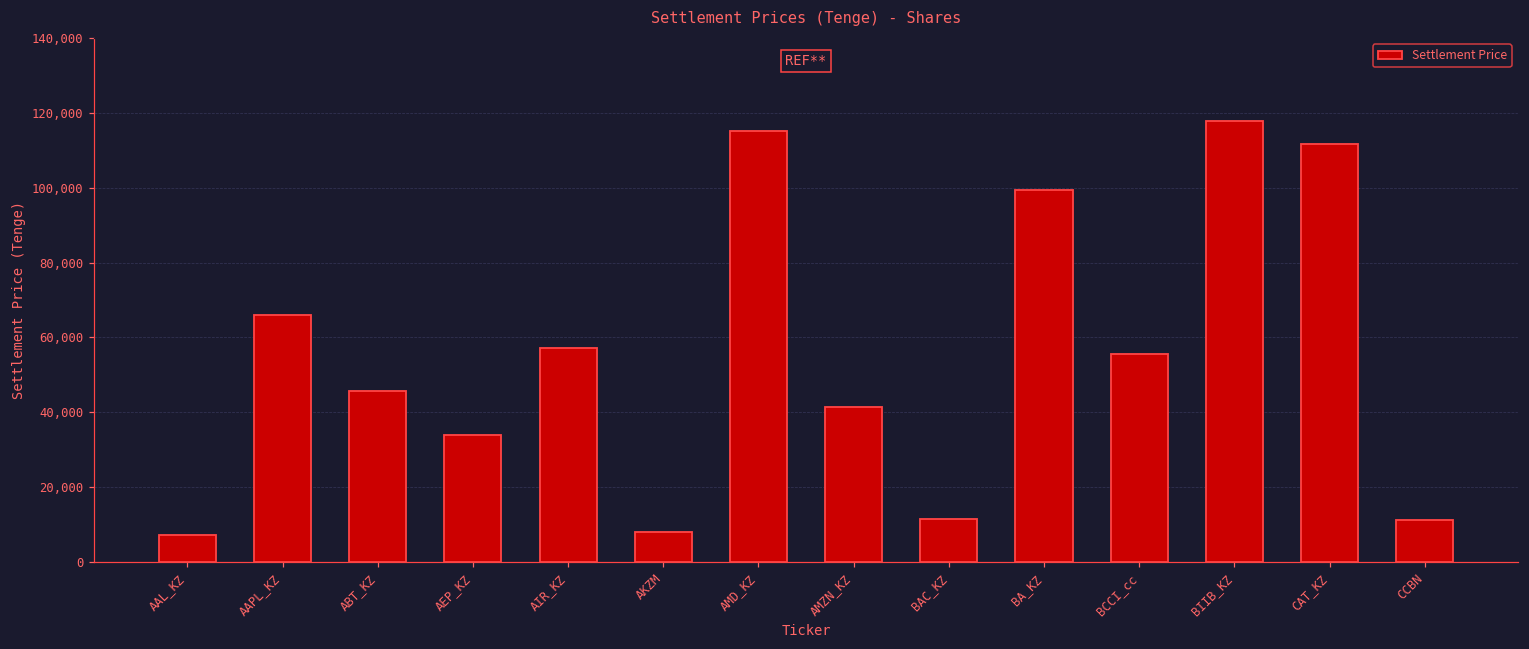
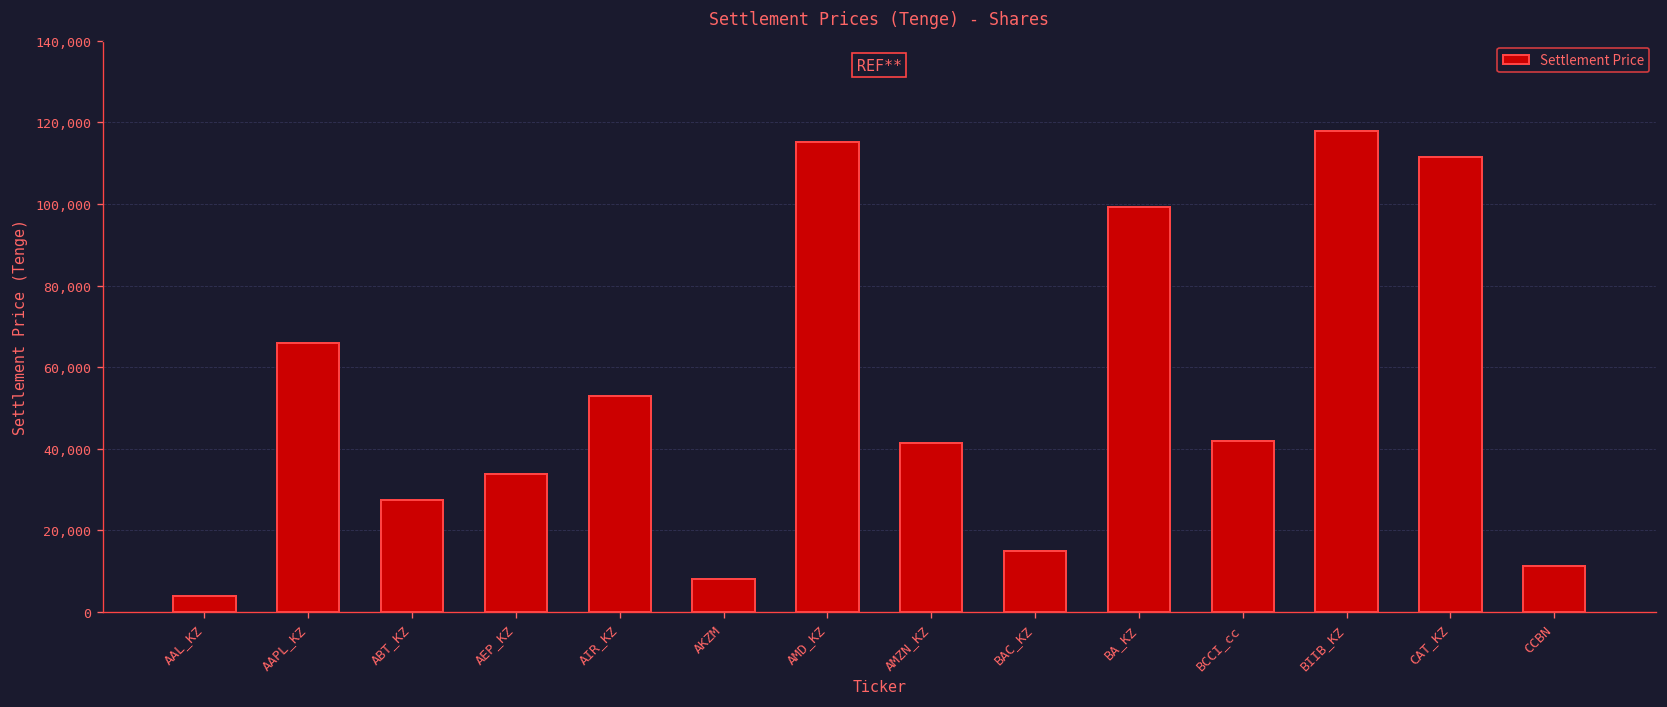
AAL_KZ: 7,000 -> 4,000
ABT_KZ: 46,000 -> 27,000
AIR_KZ: 57,000 -> 53,000
BAC_KZ: 11,000 -> 15,000
BCCI_cc: 55,000 -> 42,000
